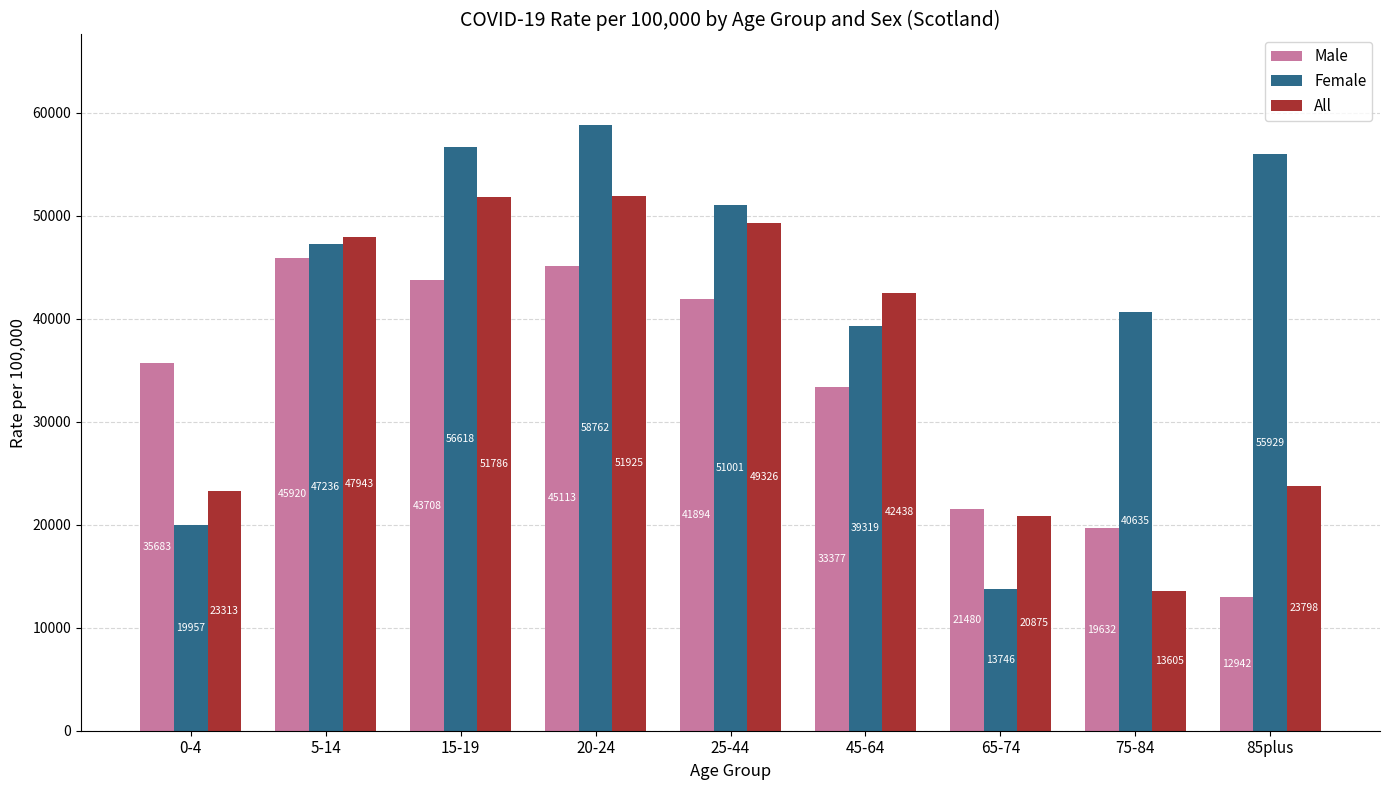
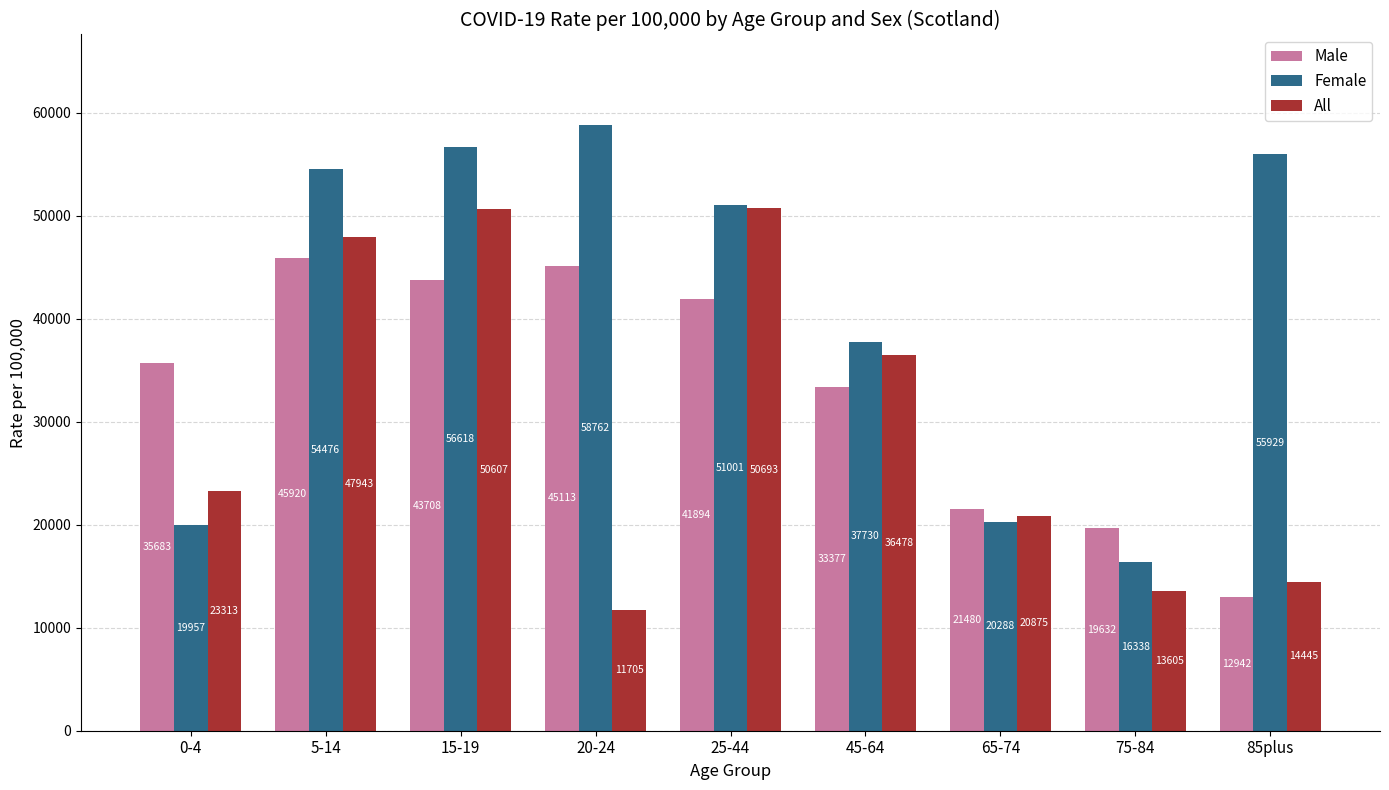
Female, 5-14: 47236 -> 54476
All, 15-19: 51786 -> 50607
All, 20-24: 51925 -> 11705
All, 25-44: 49326 -> 50693
Female, 45-64: 39319 -> 37730
All, 45-64: 42438 -> 36478
Female, 65-74: 13746 -> 20288
Female, 75-84: 40635 -> 16338
All, 85plus: 23798 -> 14445
